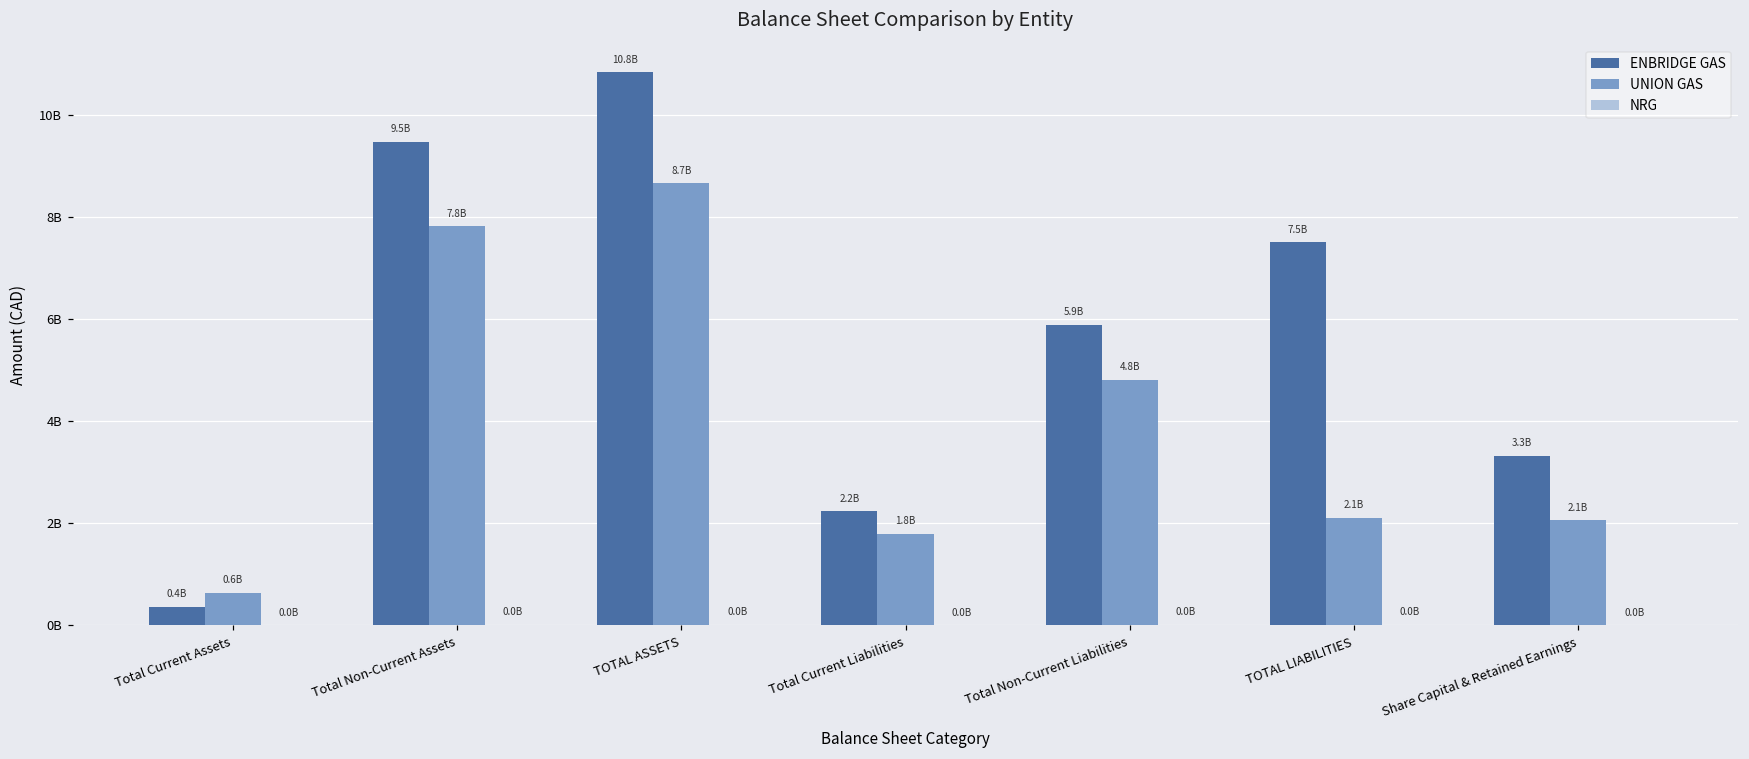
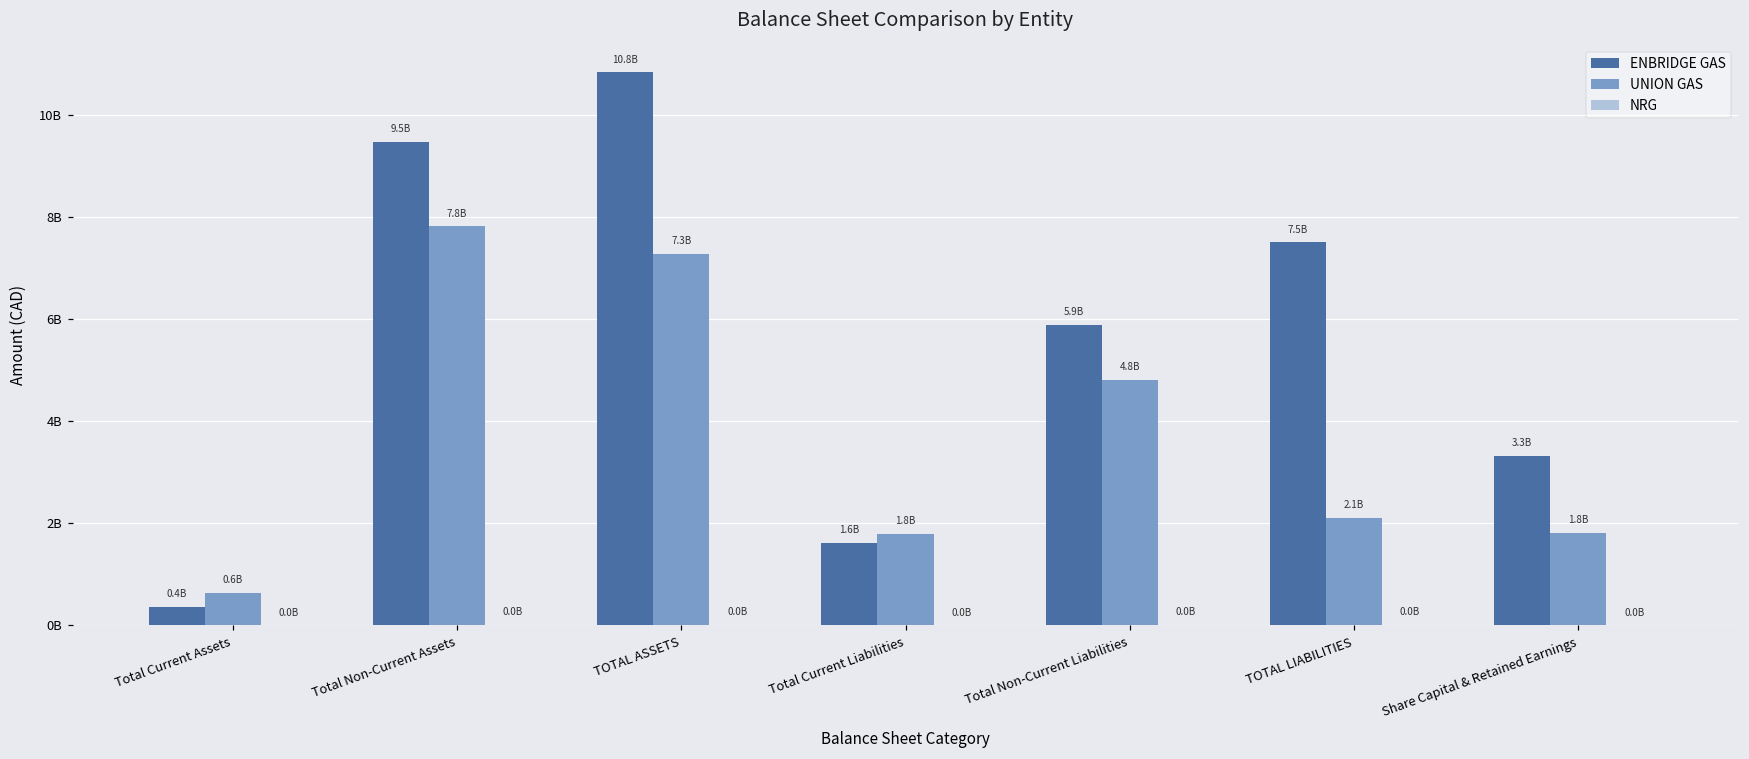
UNION GAS, TOTAL ASSETS: 8.7B -> 7.3B
ENBRIDGE GAS, Total Current Liabilities: 2.2B -> 1.6B
UNION GAS, Share Capital & Retained Earnings: 2.1B -> 1.8B
